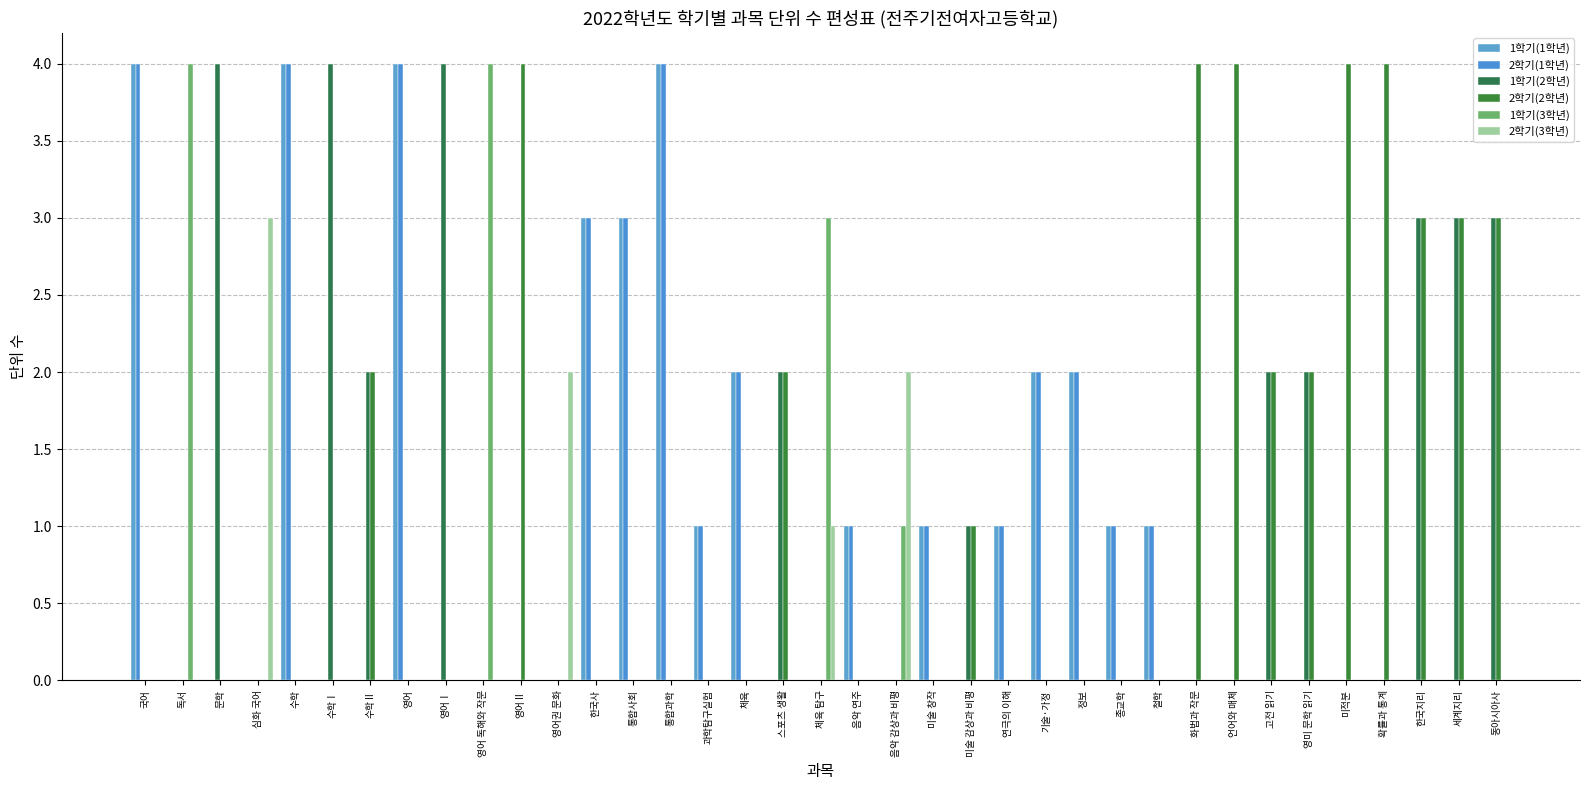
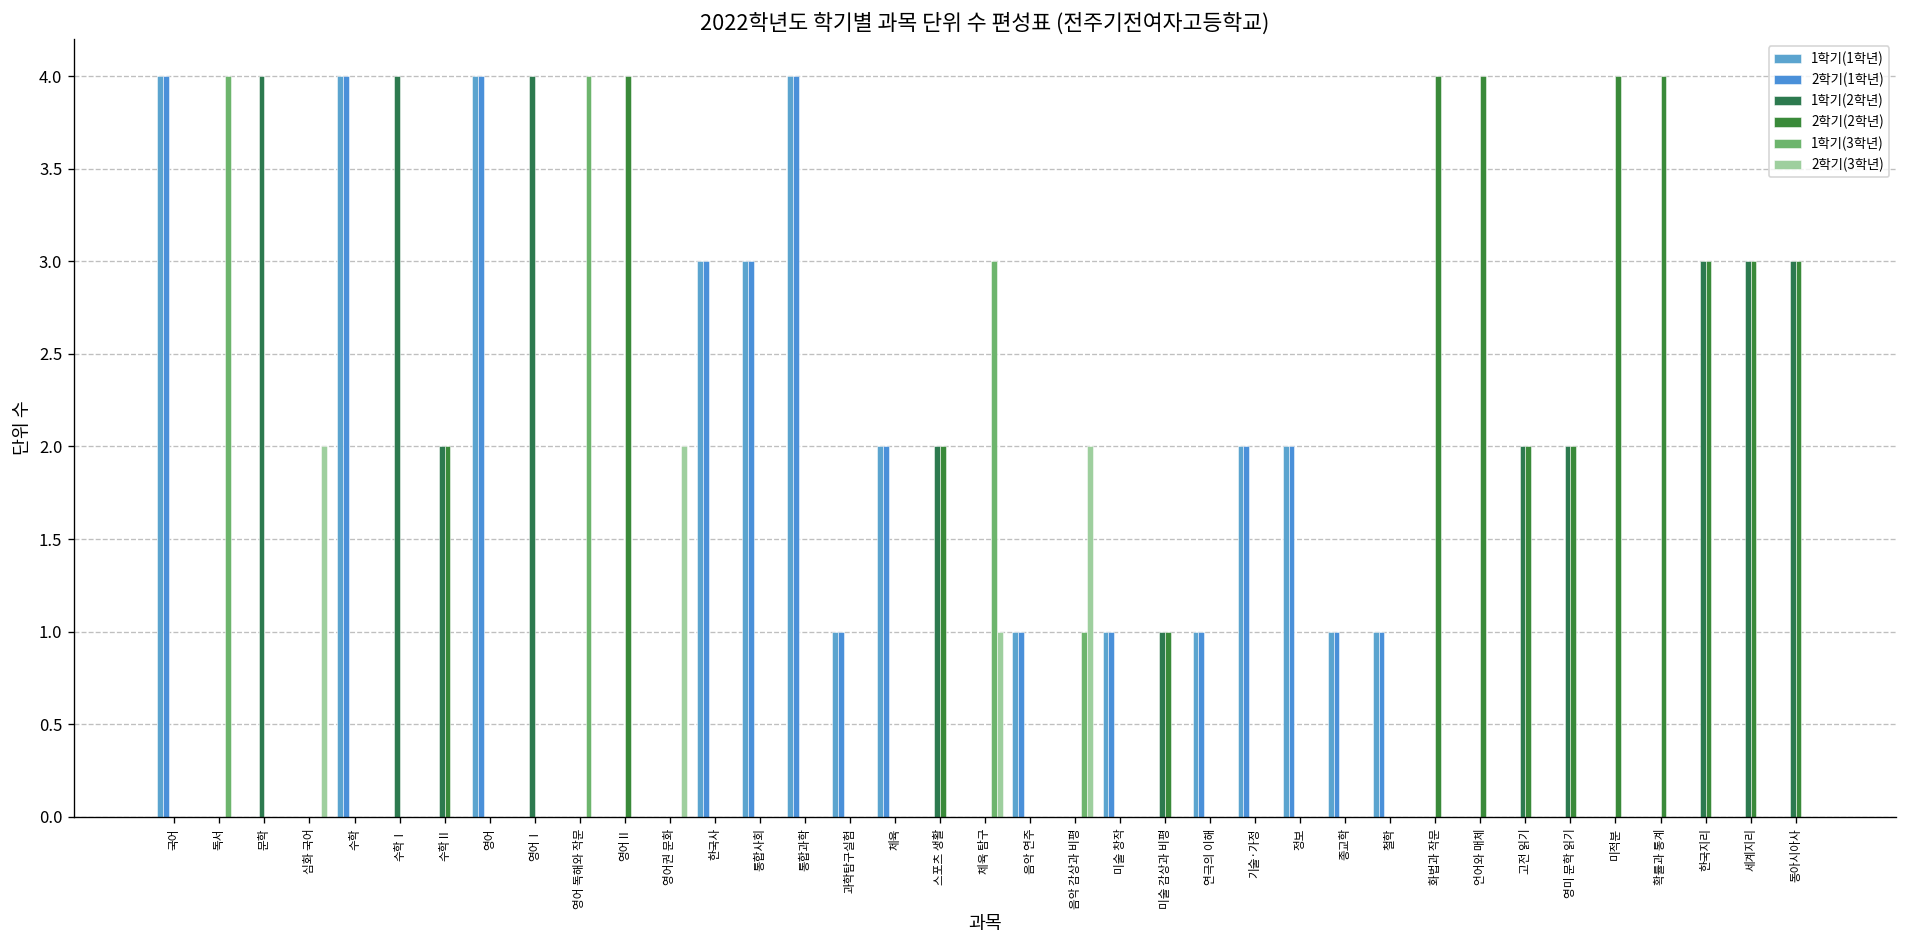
2학기(3학년), 심화 국어: 3 -> 2
